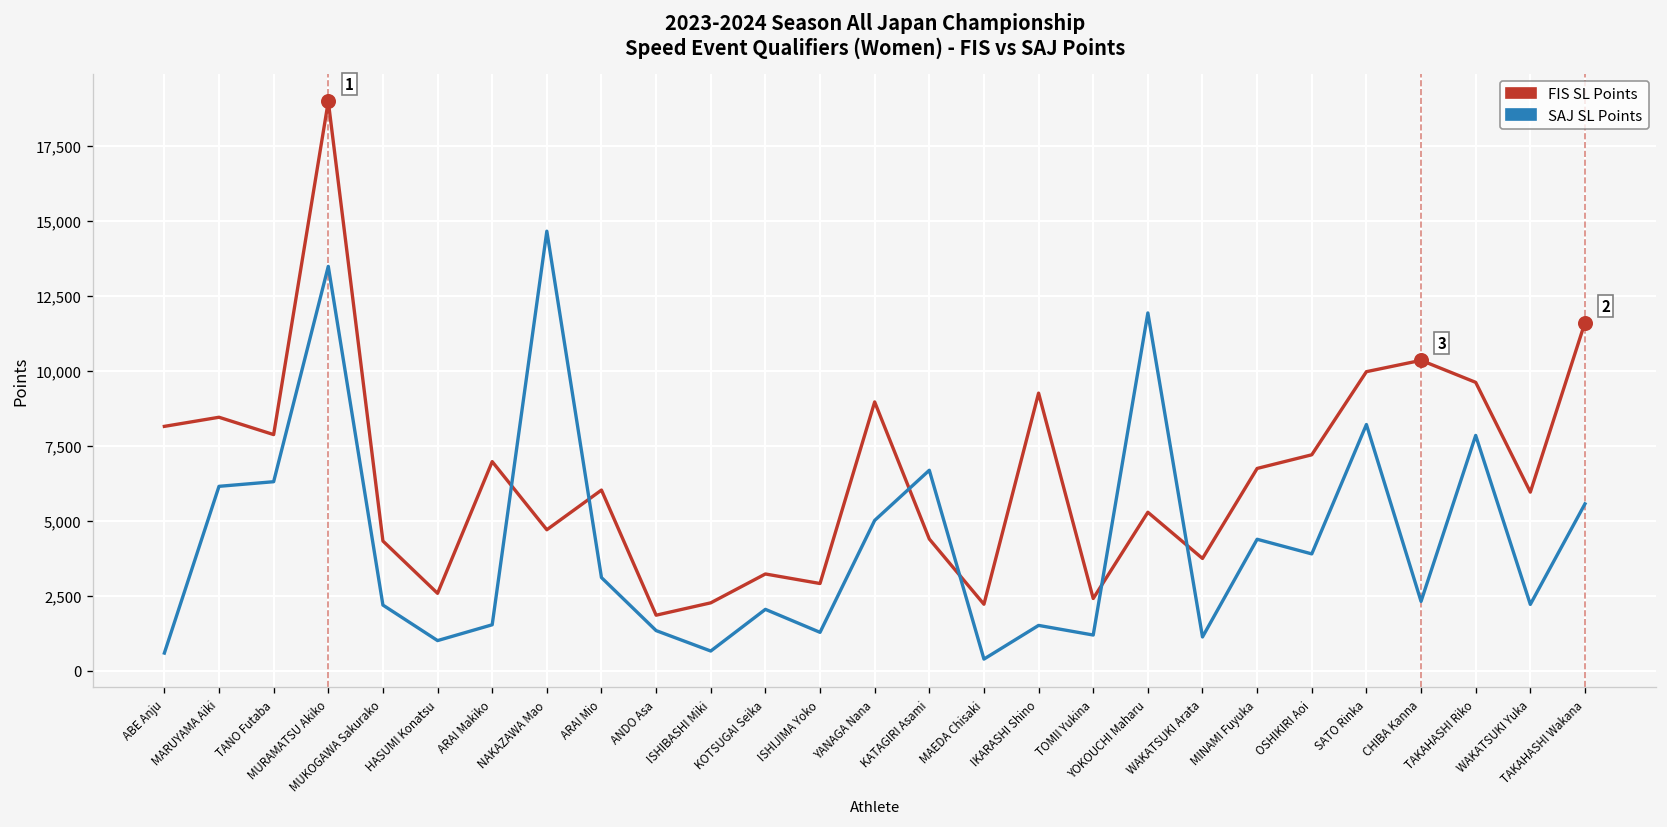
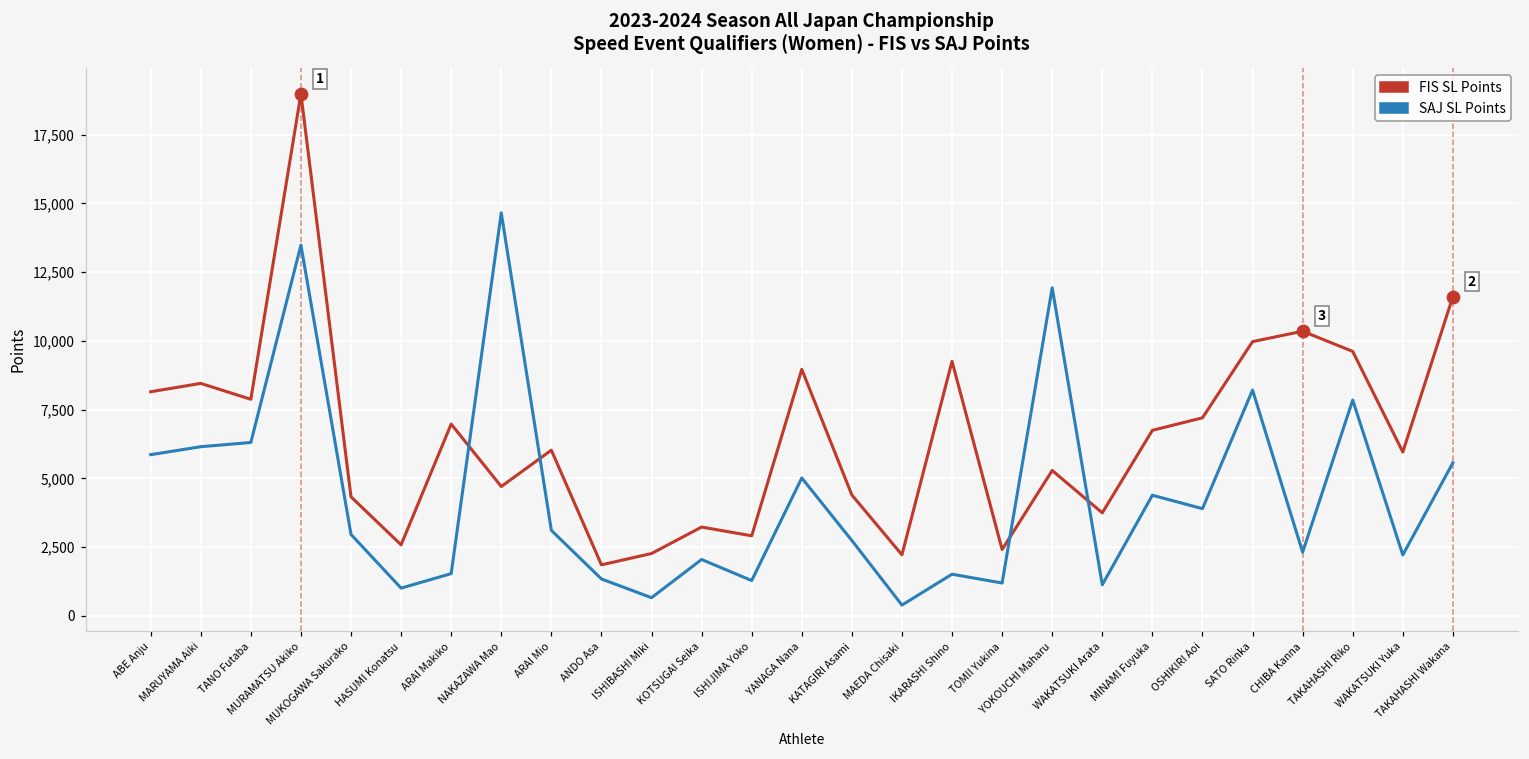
SAJ SL Points, ABE Anju: 600 -> 5,900
SAJ SL Points, MUKOGAWA Sakurako: 2,200 -> 3,000
SAJ SL Points, KATAGIRI Asami: 6,700 -> 2,700
